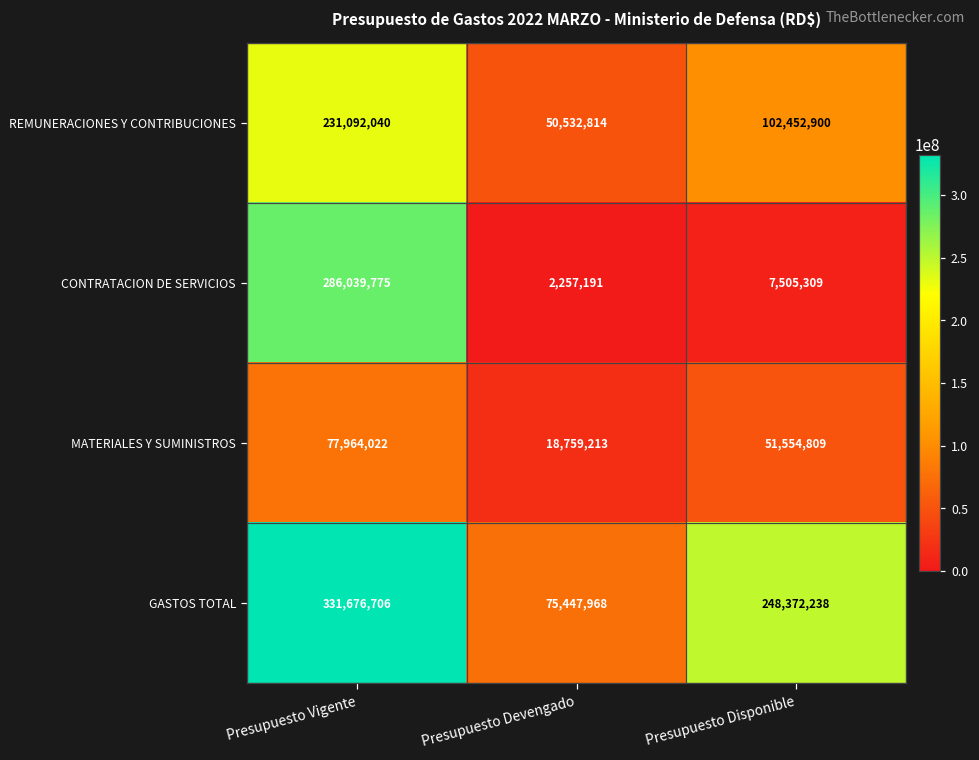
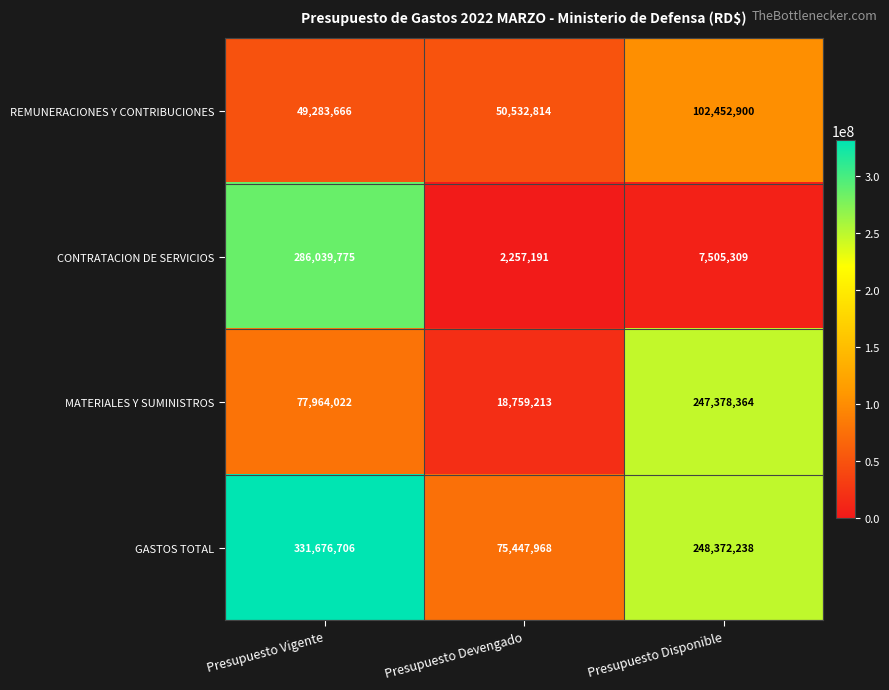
REMUNERACIONES Y CONTRIBUCIONES, Presupuesto Vigente: 231,092,040 -> 49,283,666
MATERIALES Y SUMINISTROS, Presupuesto Disponible: 51,554,809 -> 247,378,364
